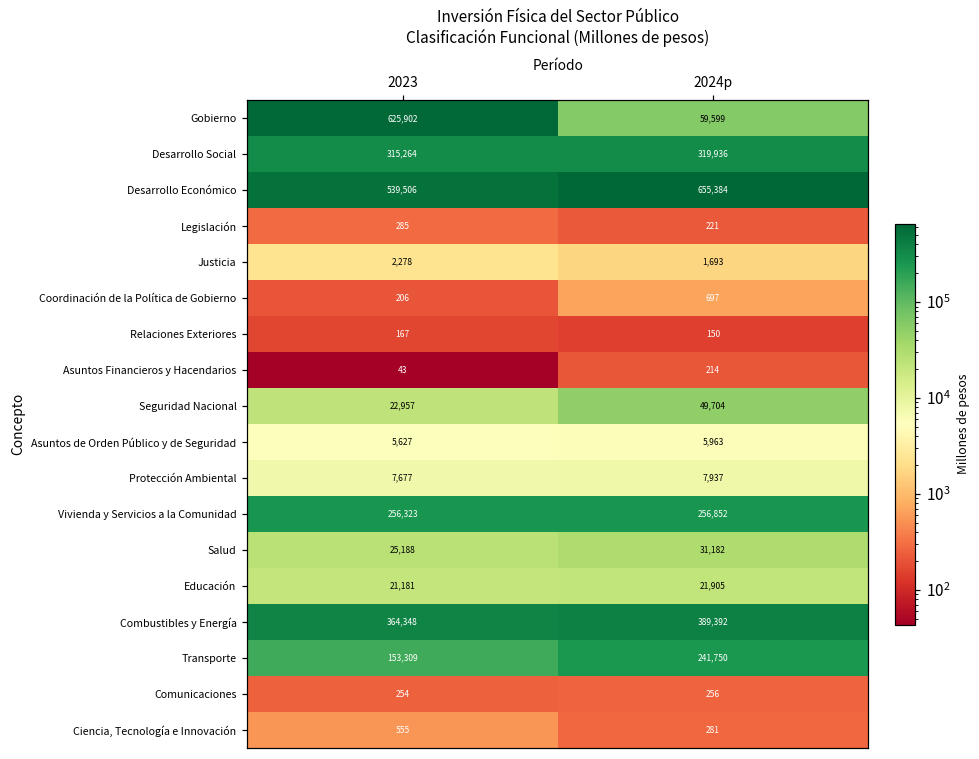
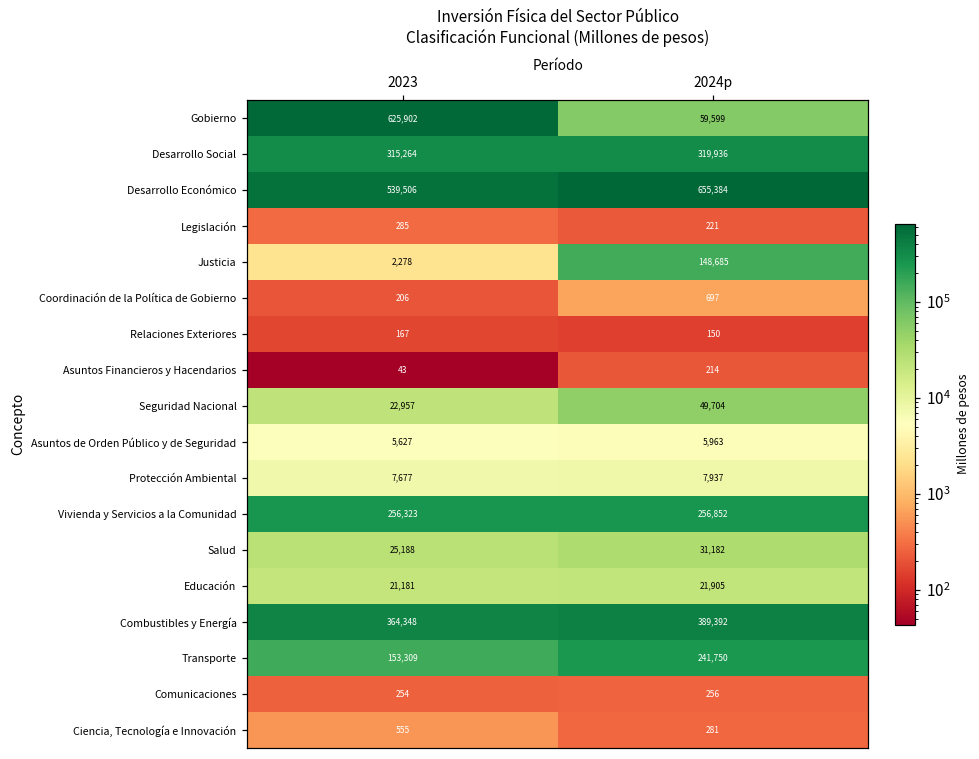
Justicia, 2024p: 1,693 -> 148,685
